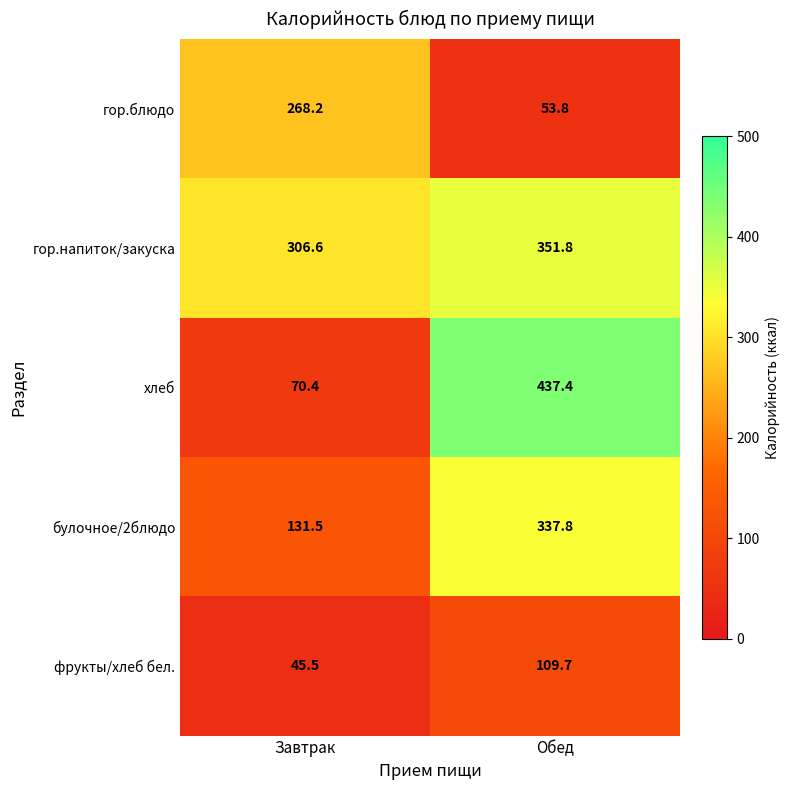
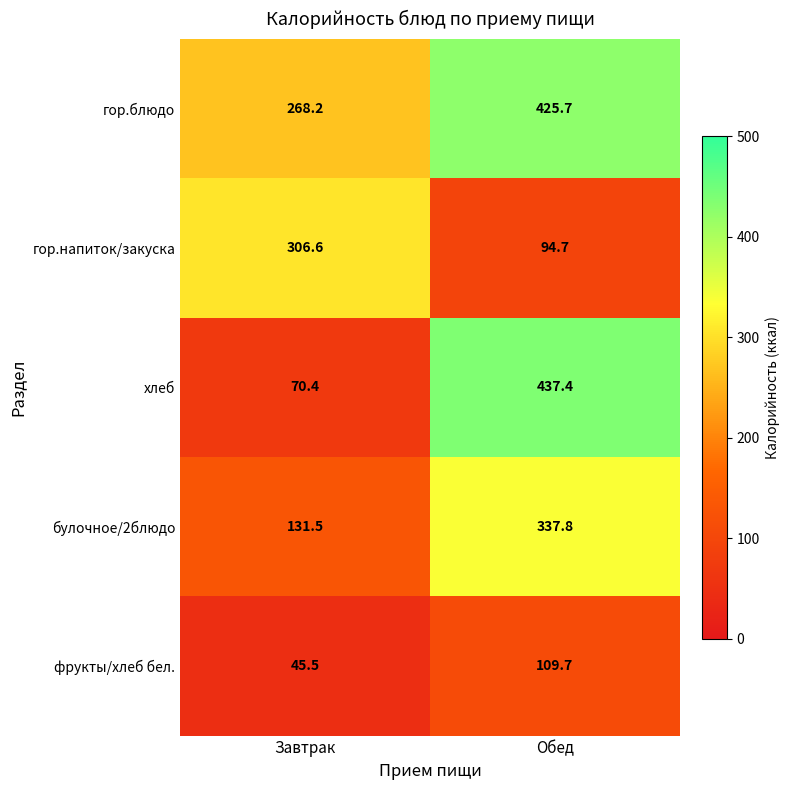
гор.блюдо, Обед: 53.8 -> 425.7
гор.напиток/закуска, Обед: 351.8 -> 94.7
